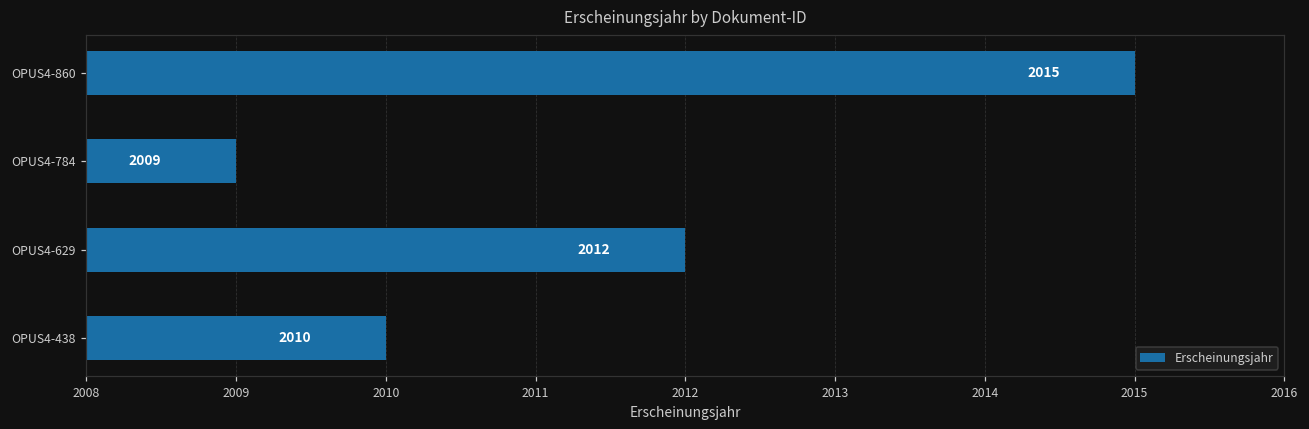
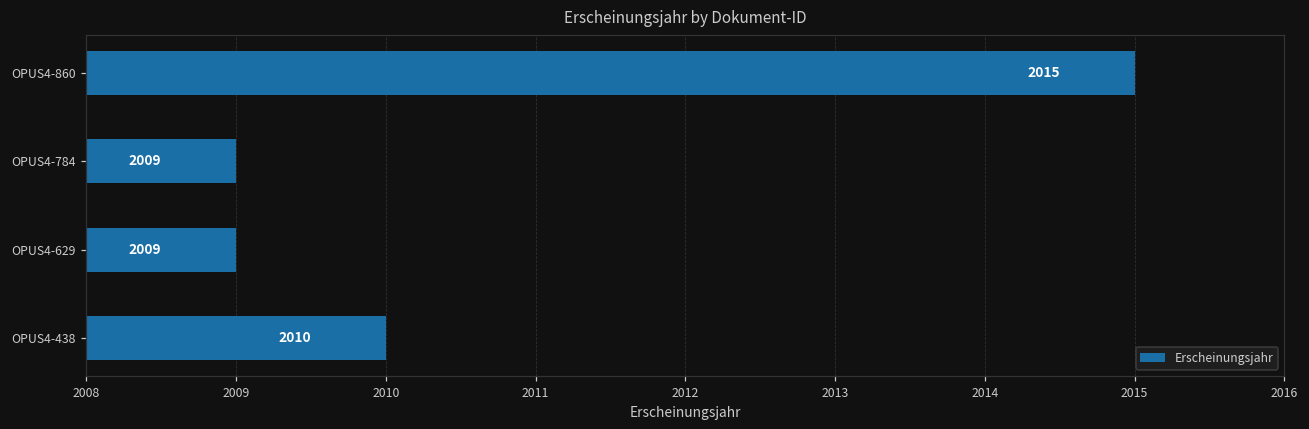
OPUS4-629: 2012 -> 2009
